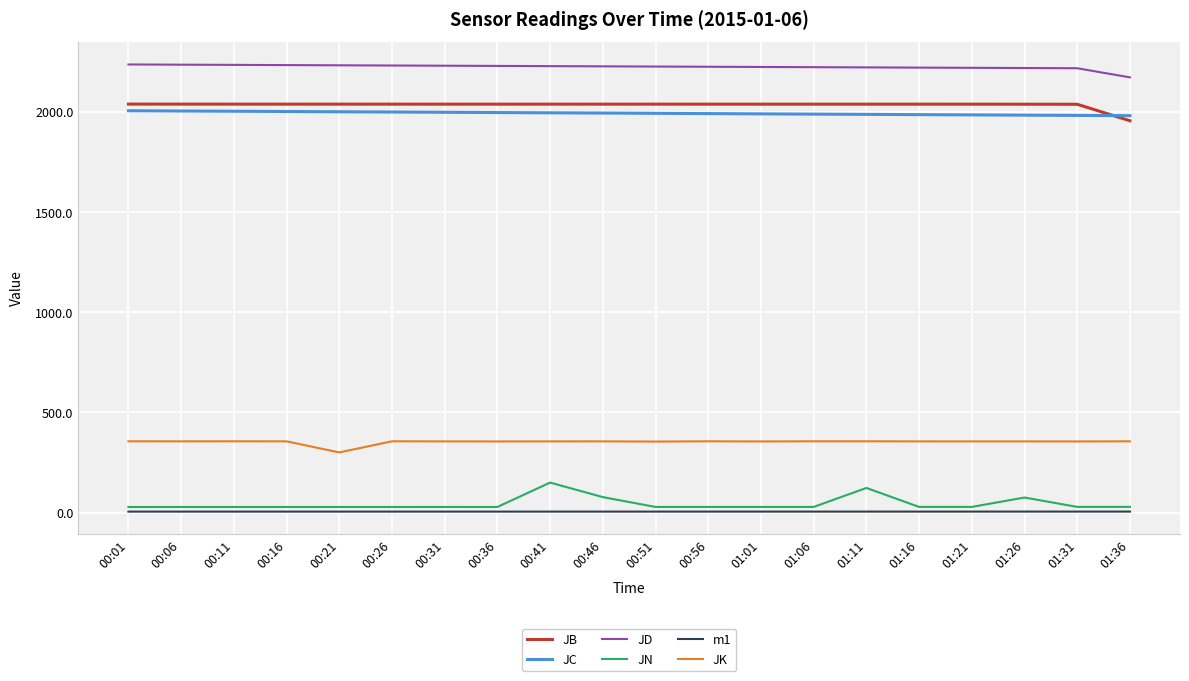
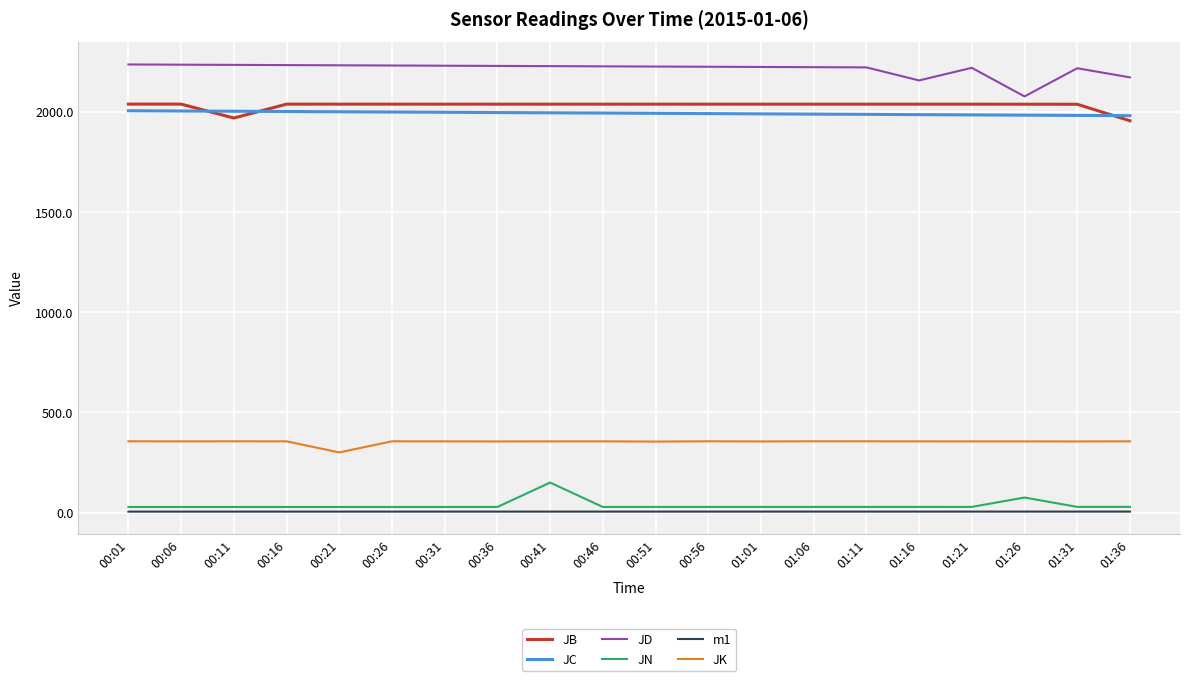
JB, 00:11: 2040 -> 1970
JN, 00:46: 80 -> 30
JN, 01:11: 120 -> 30
JD, 01:16: 2220 -> 2160
JD, 01:26: 2220 -> 2080
